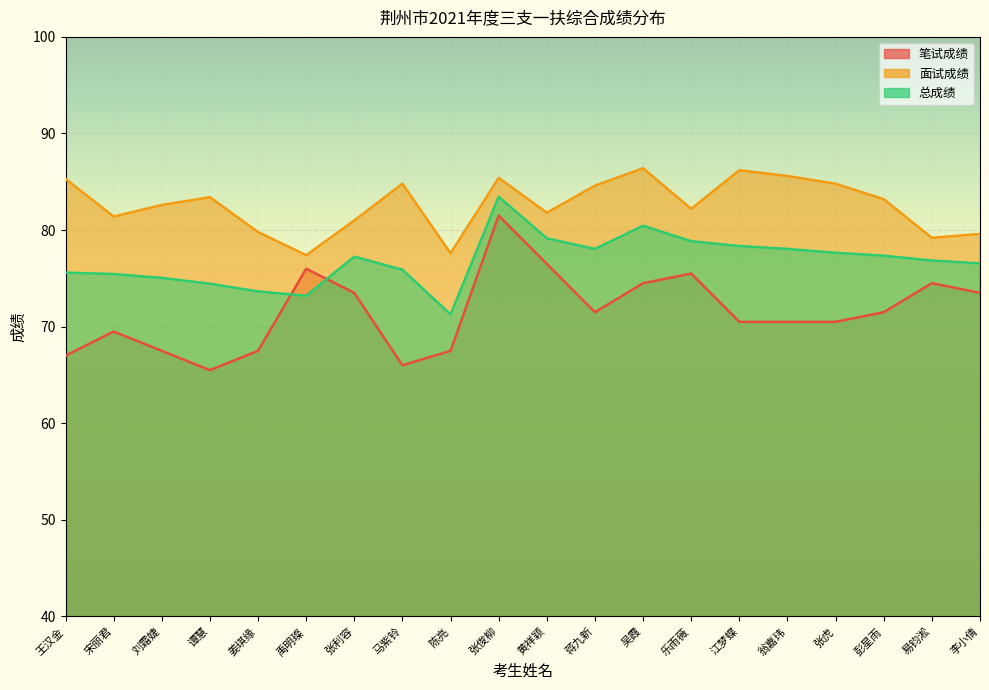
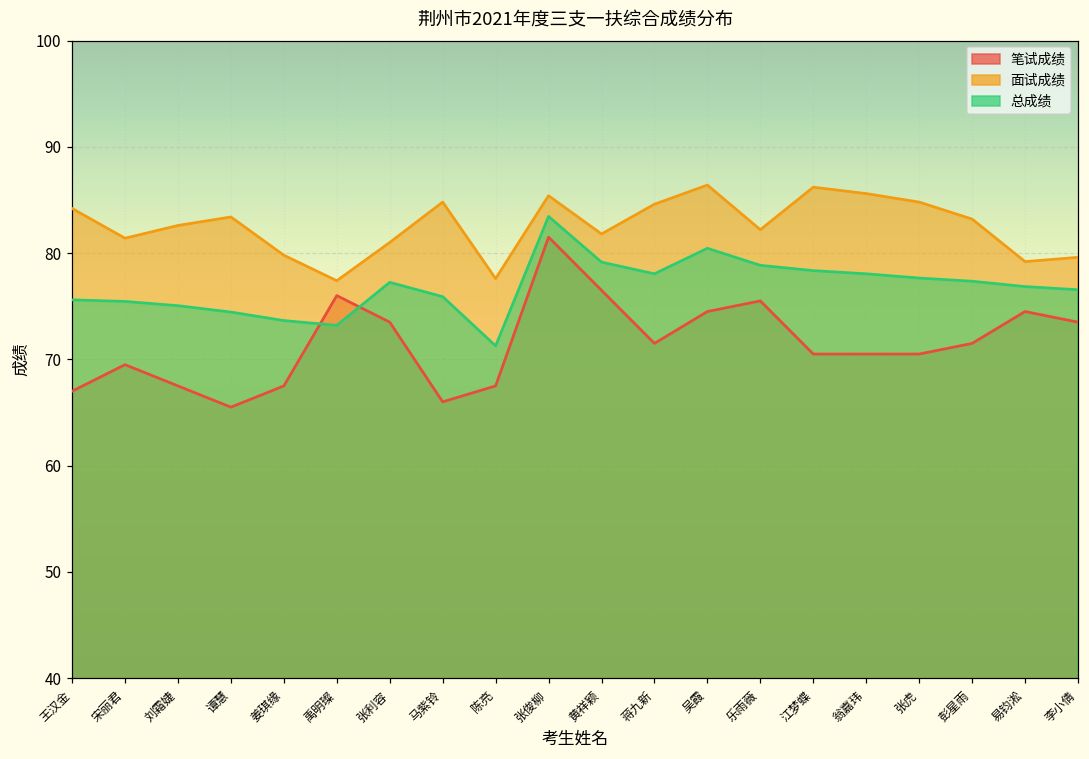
面试成绩, 王汉金: 85 -> 84
